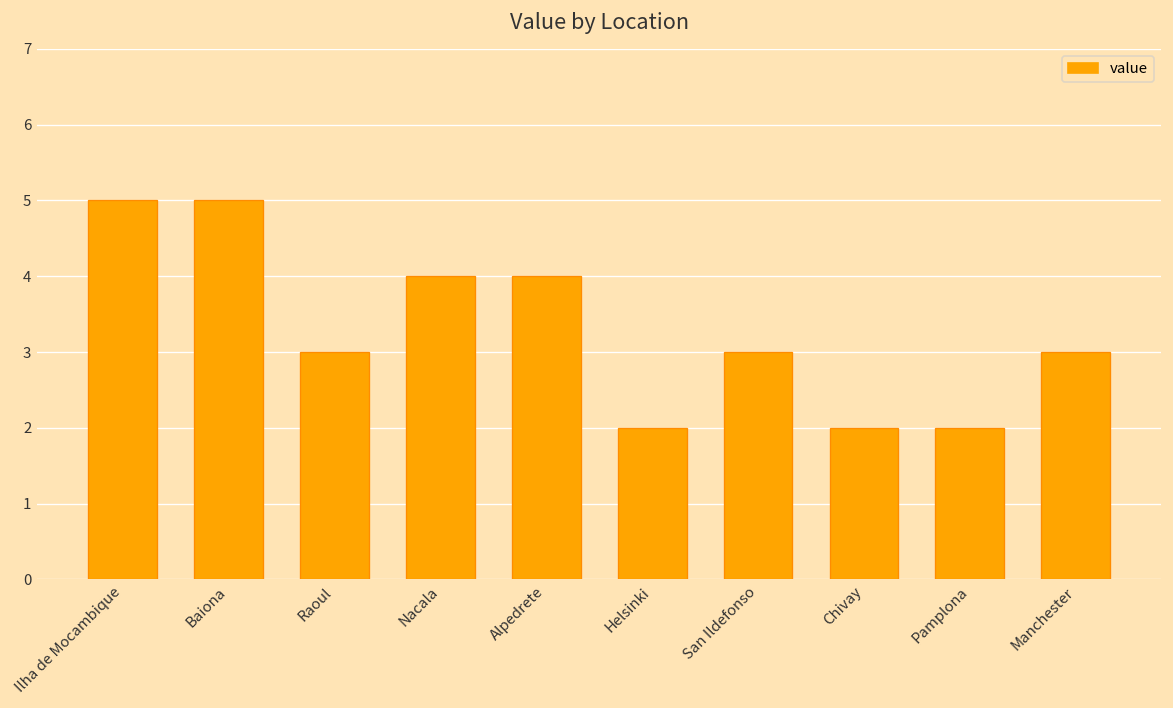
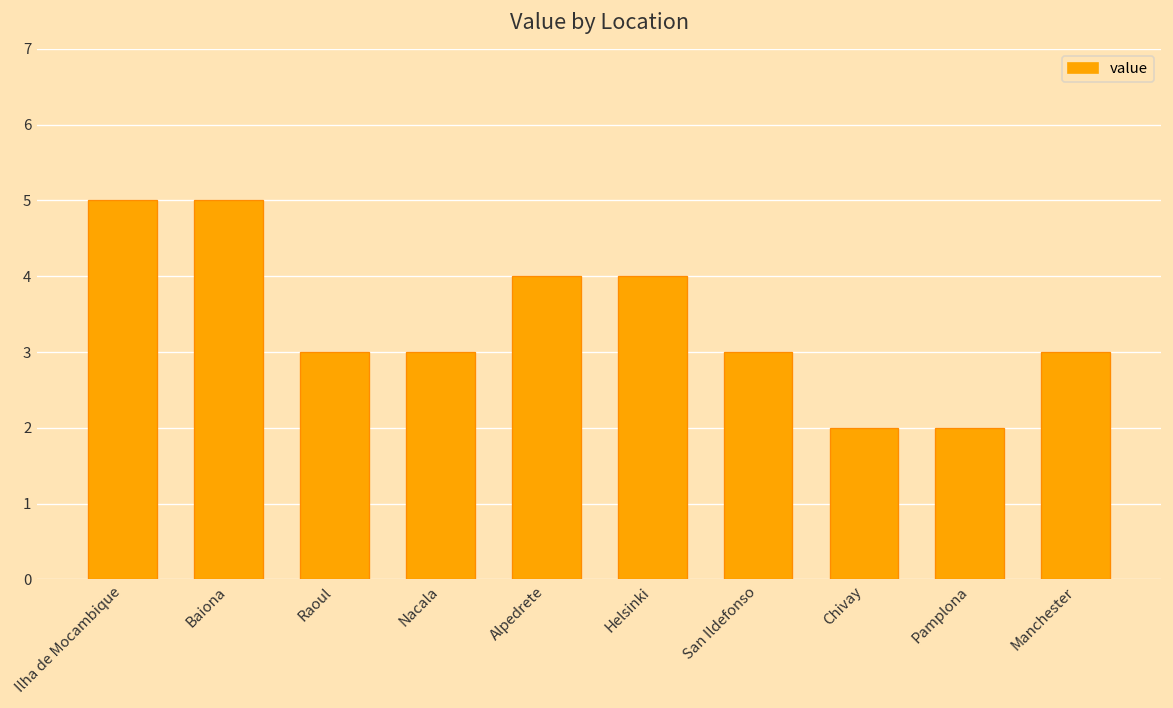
Nacala: 4 -> 3
Helsinki: 2 -> 4
